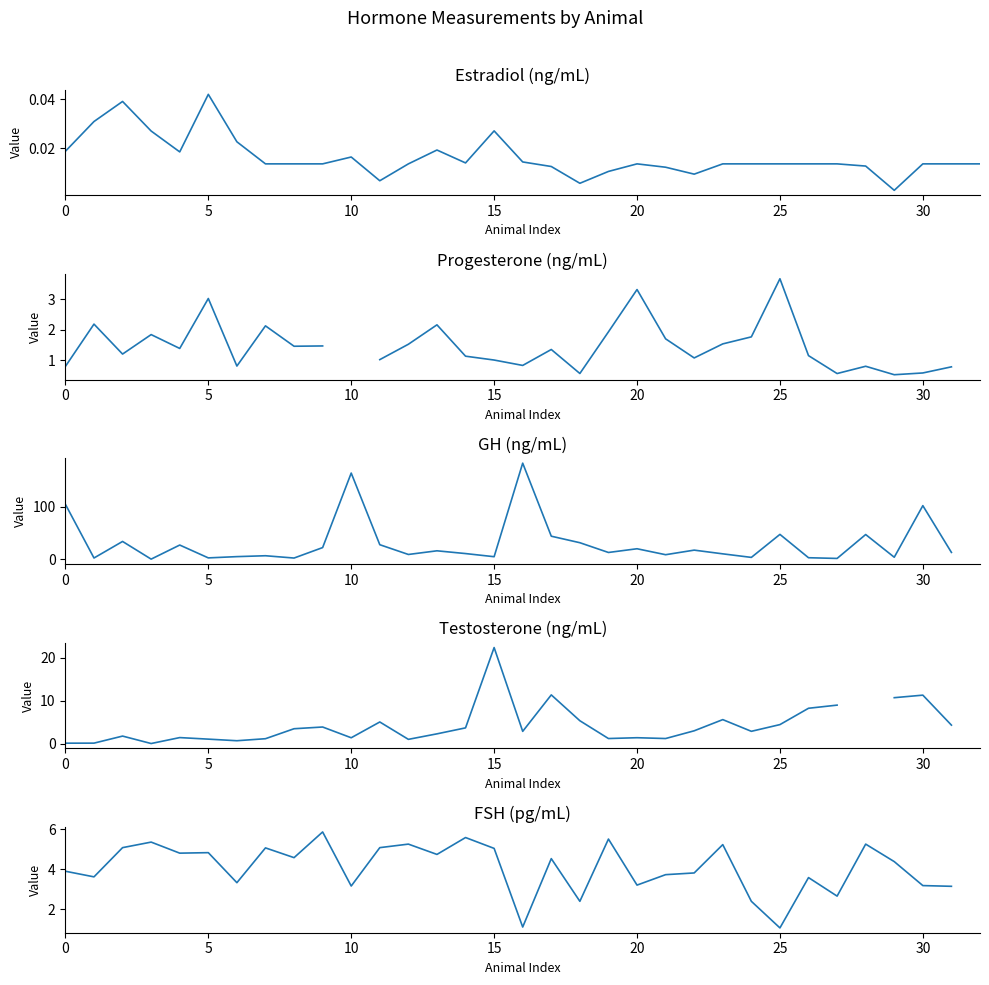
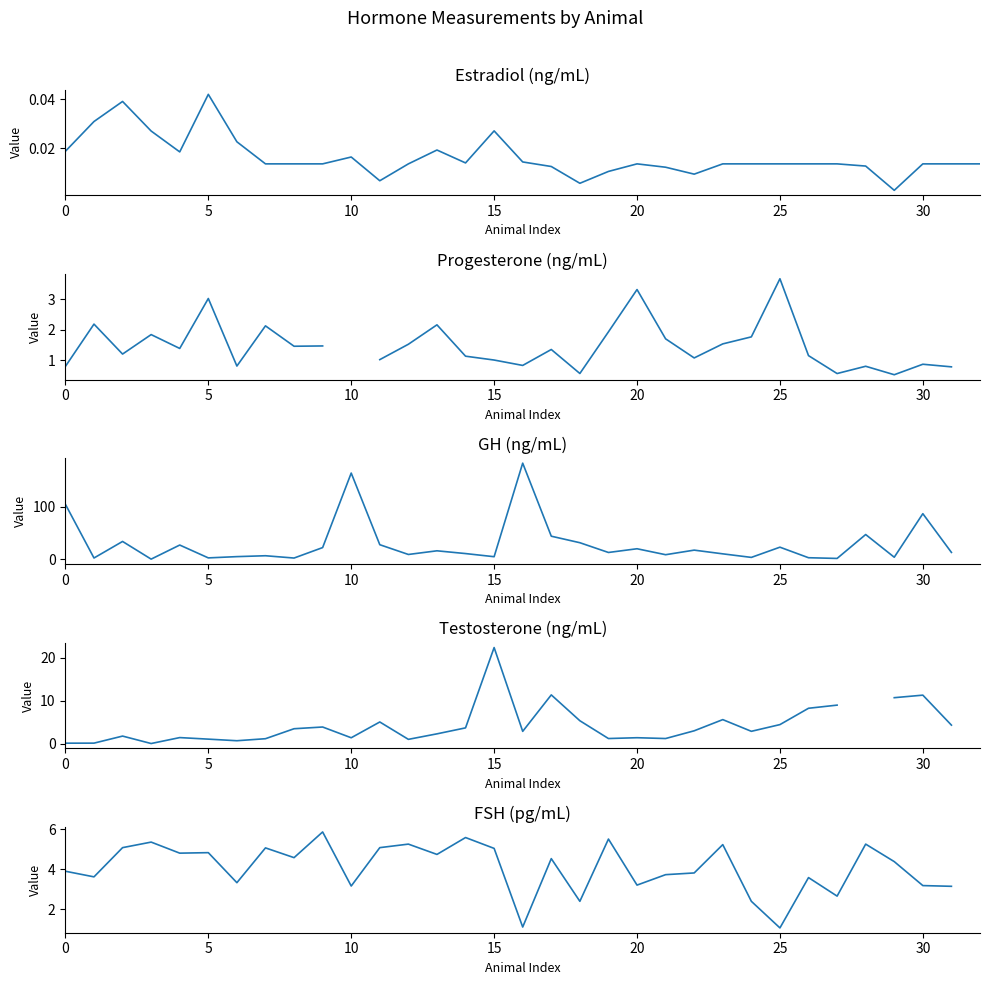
Progesterone (ng/mL), 30: 0.6 -> 0.9
GH (ng/mL), 25: 50 -> 20
GH (ng/mL), 30: 100 -> 90
